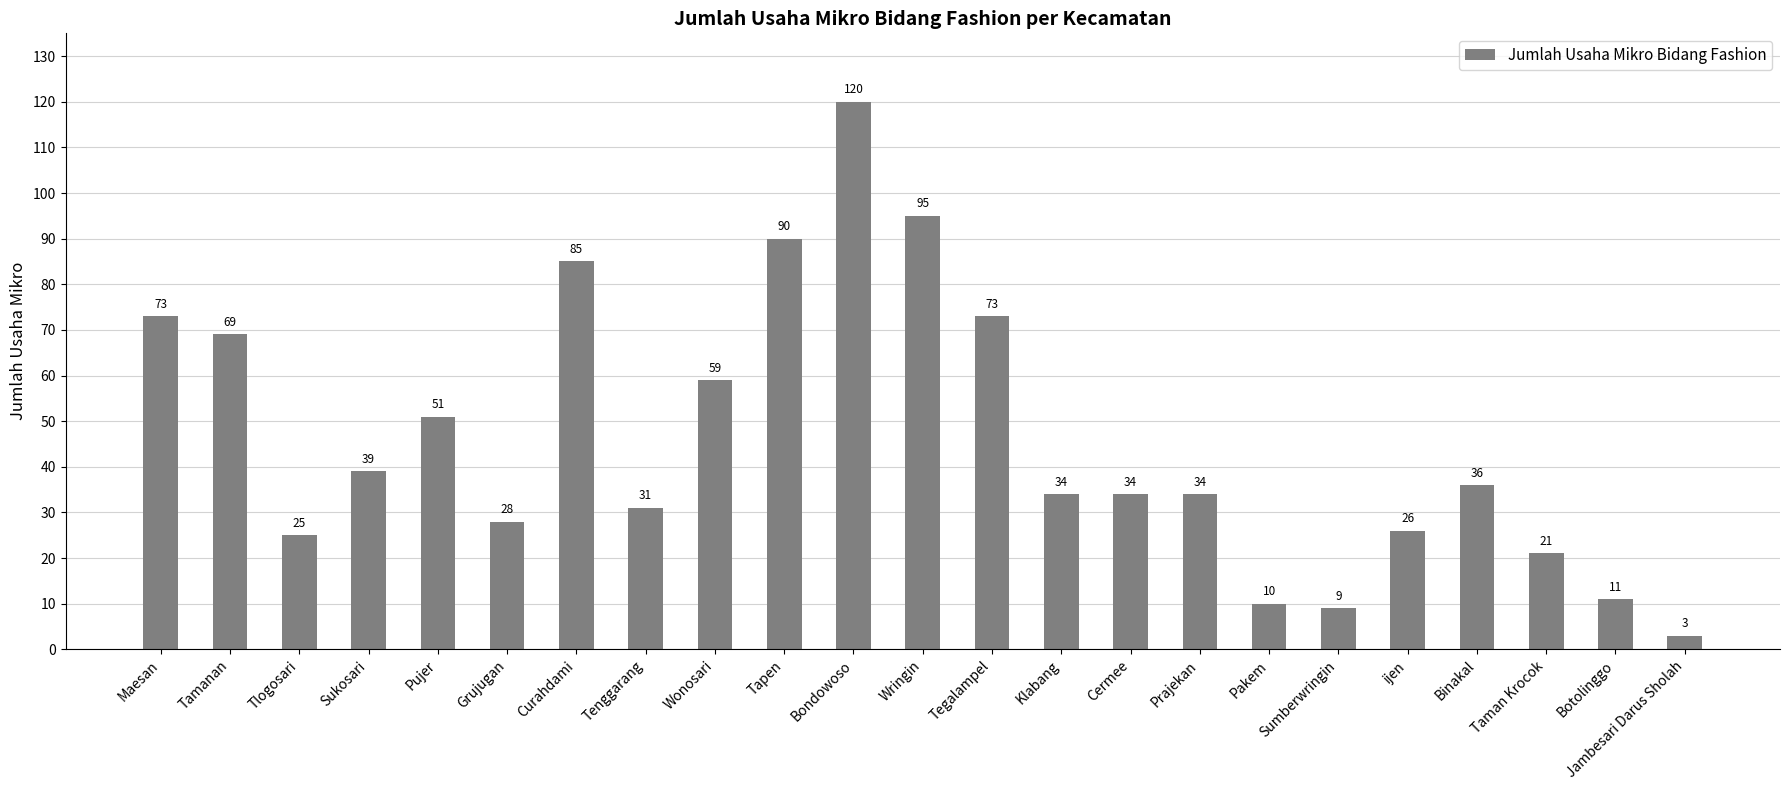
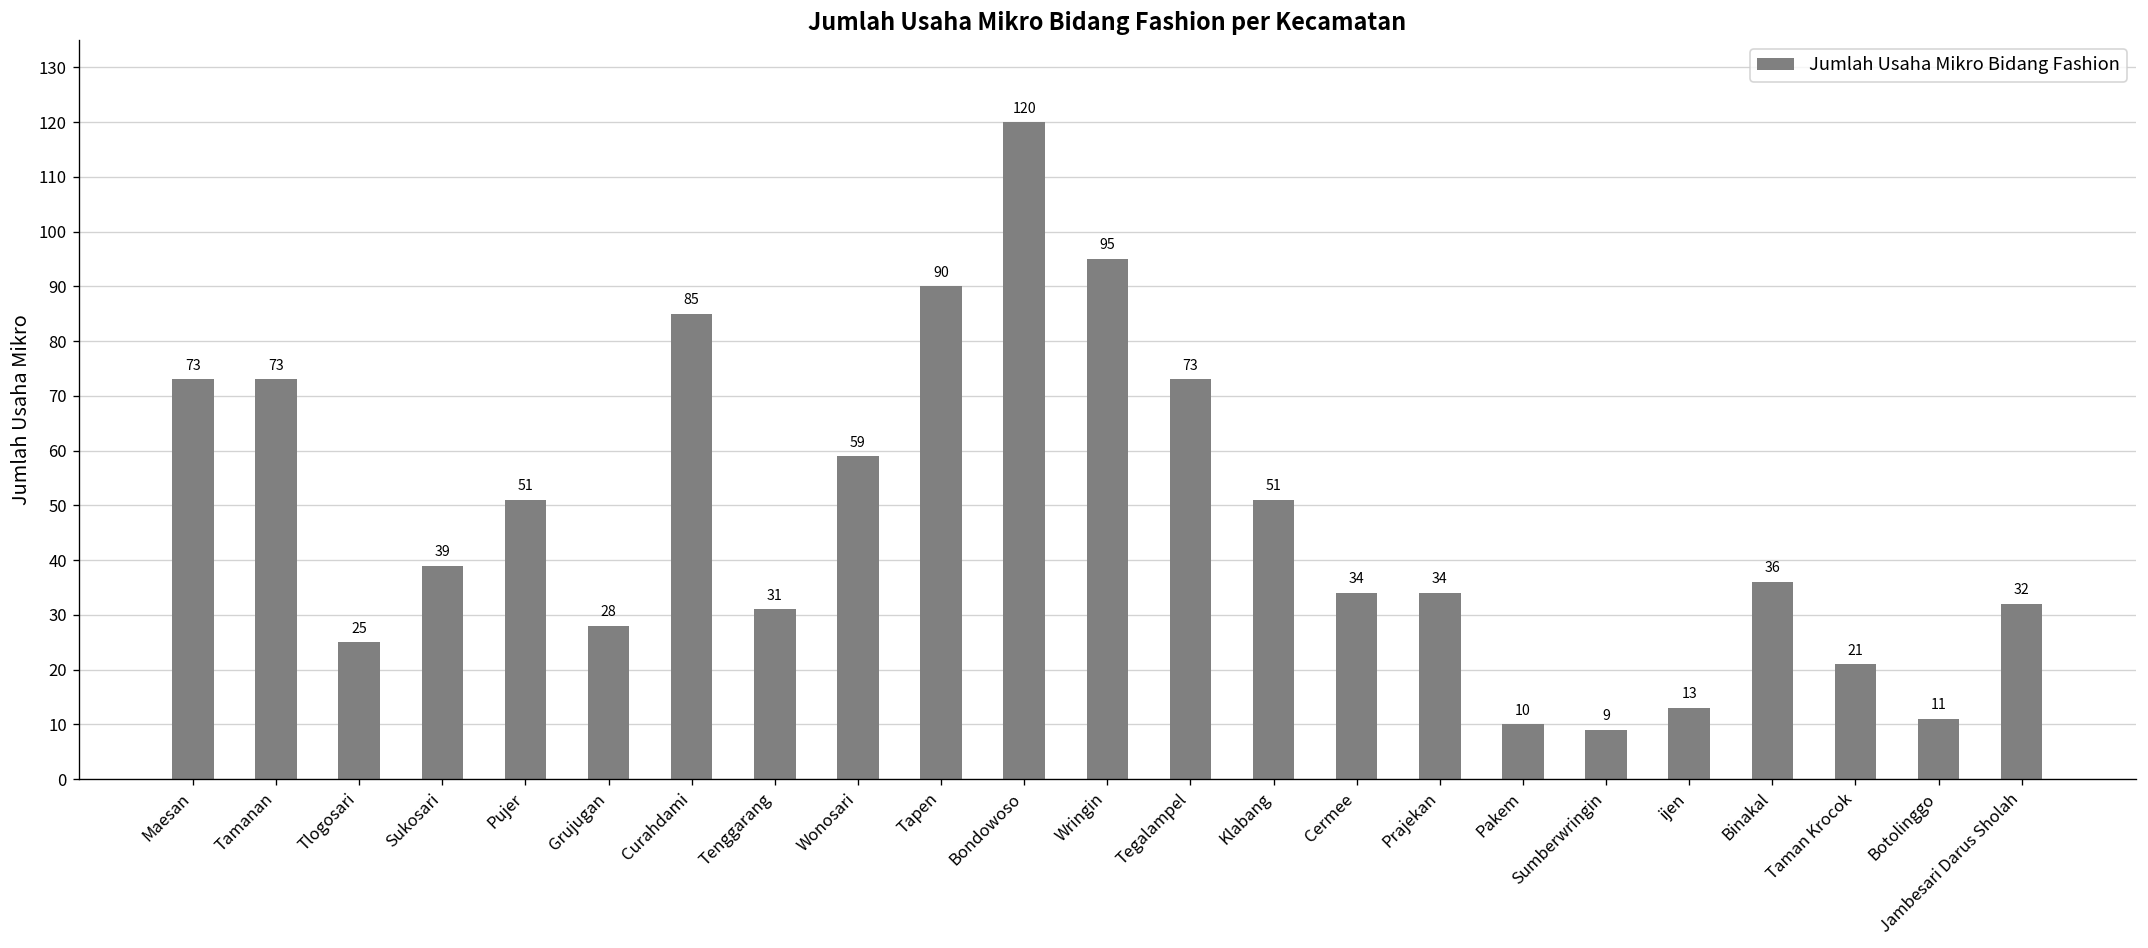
Tamanan: 69 -> 73
Klabang: 34 -> 51
ijen: 26 -> 13
Jambesari Darus Sholah: 3 -> 32
